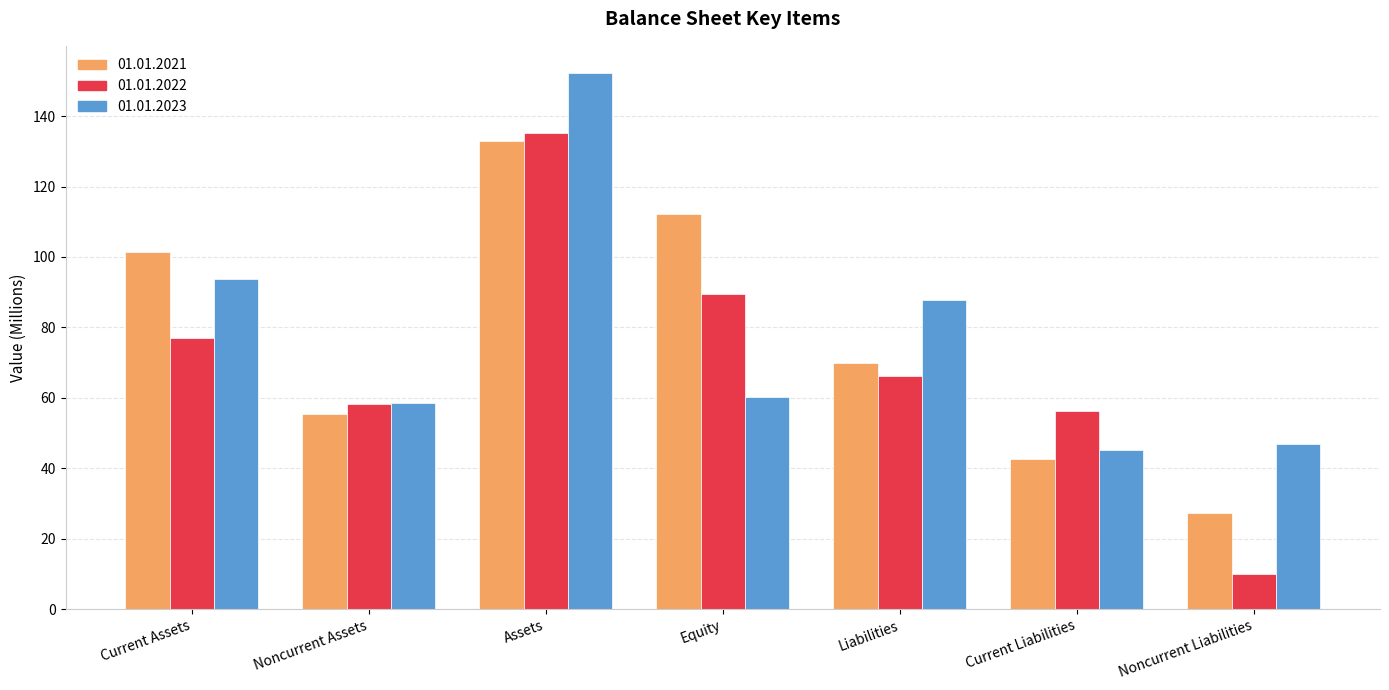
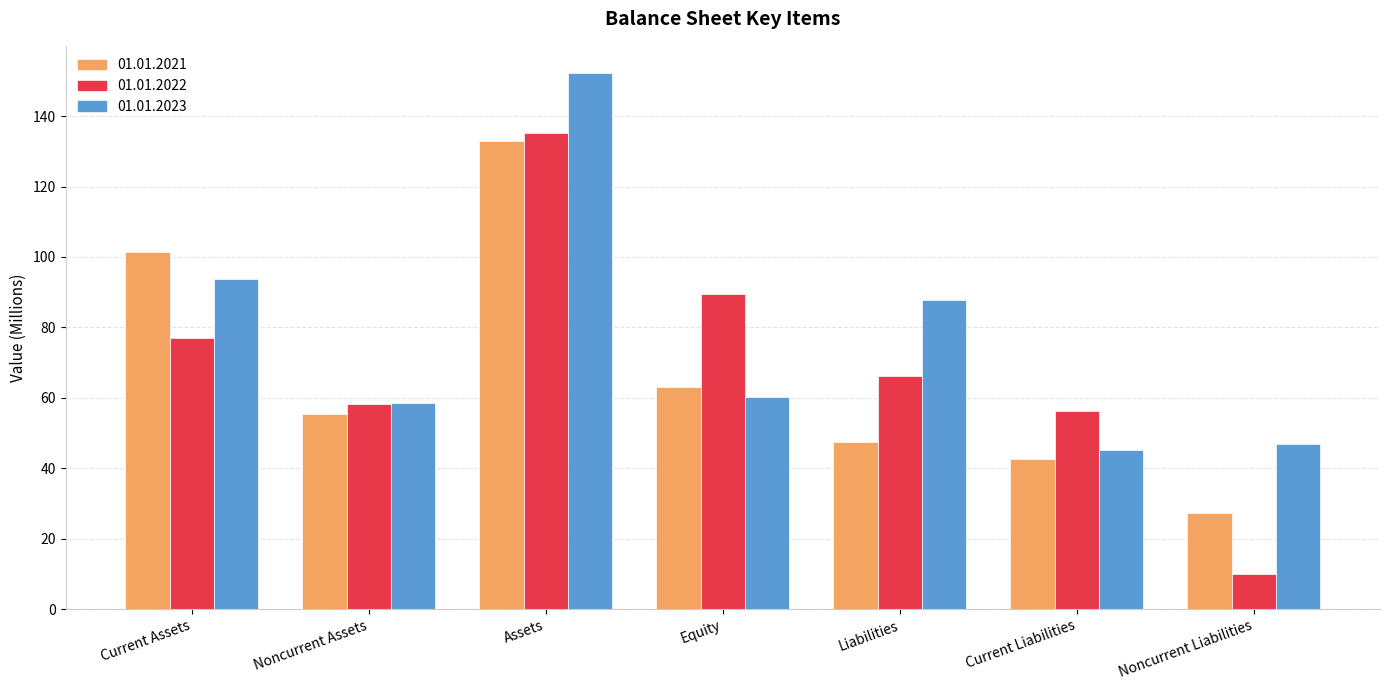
01.01.2021, Equity: 112 -> 63
01.01.2021, Liabilities: 70 -> 48
